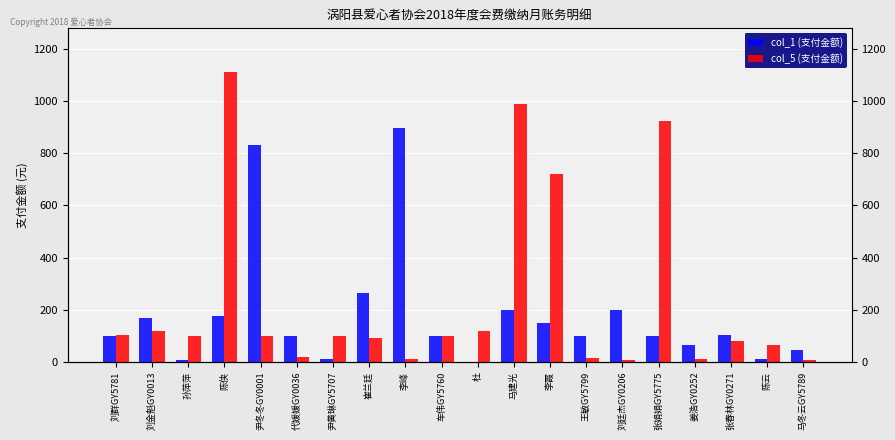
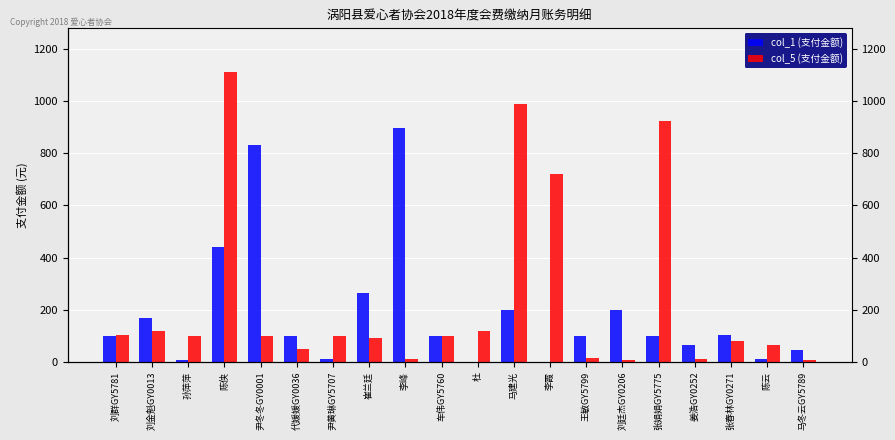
col_1 (支付金额), 陈侠: 170 -> 440
col_5 (支付金额), 代媛媛GY0036: 20 -> 50
col_1 (支付金额), 李霞: 150 -> 0
